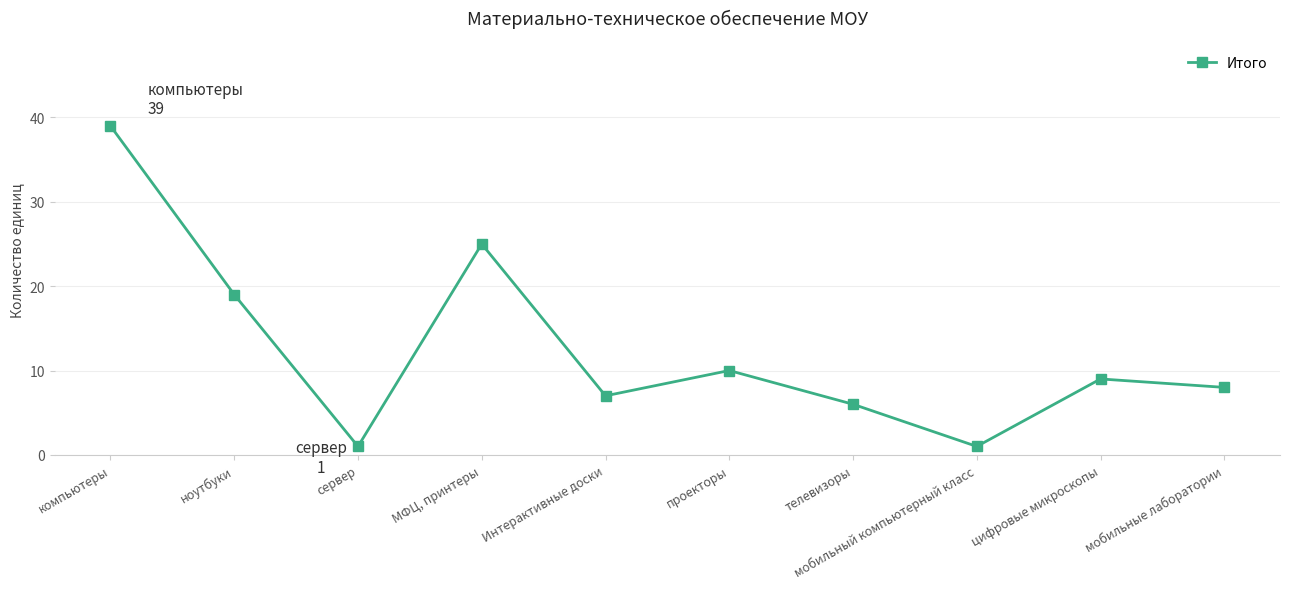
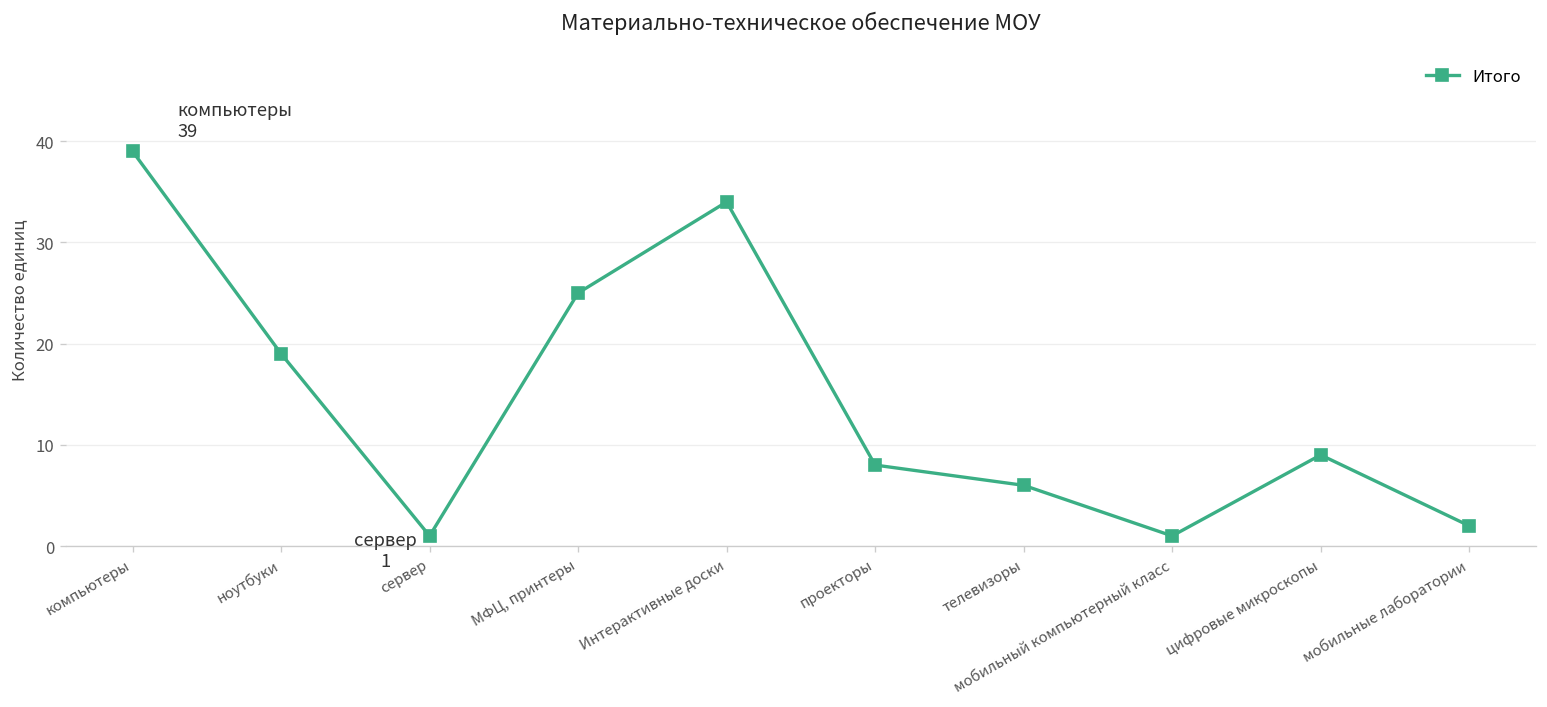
Интерактивные доски: 7 -> 34
проекторы: 10 -> 8
мобильные лаборатории: 8 -> 2
